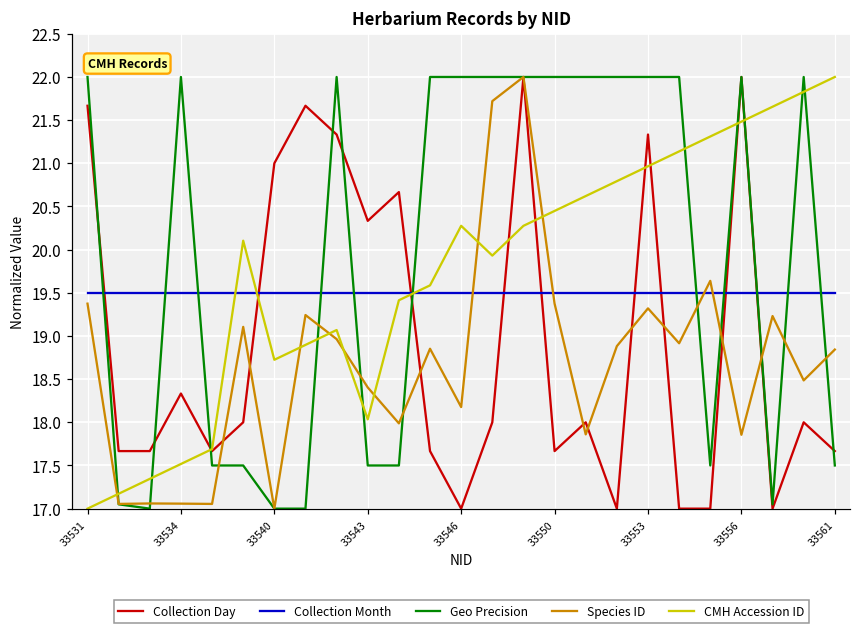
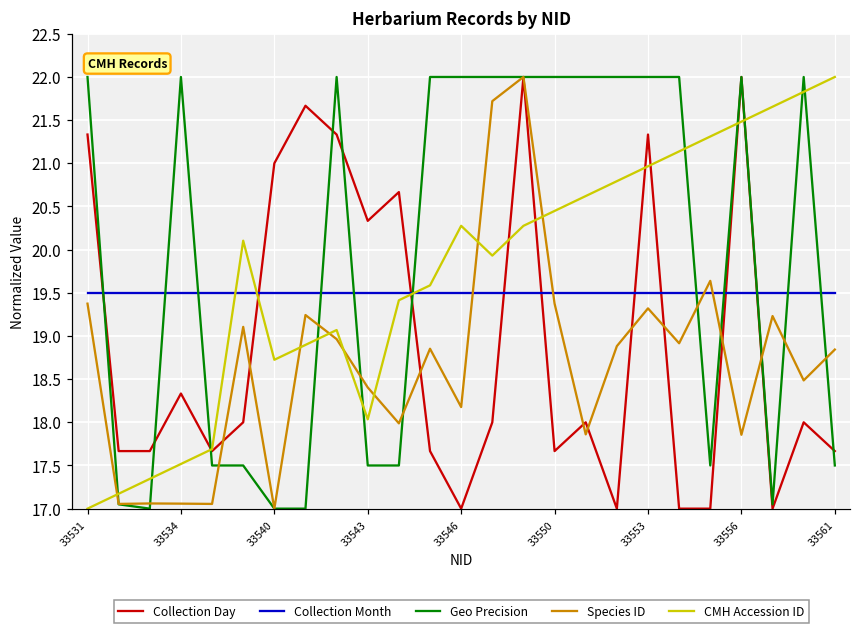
Collection Day, 33531: 21.7 -> 21.3
